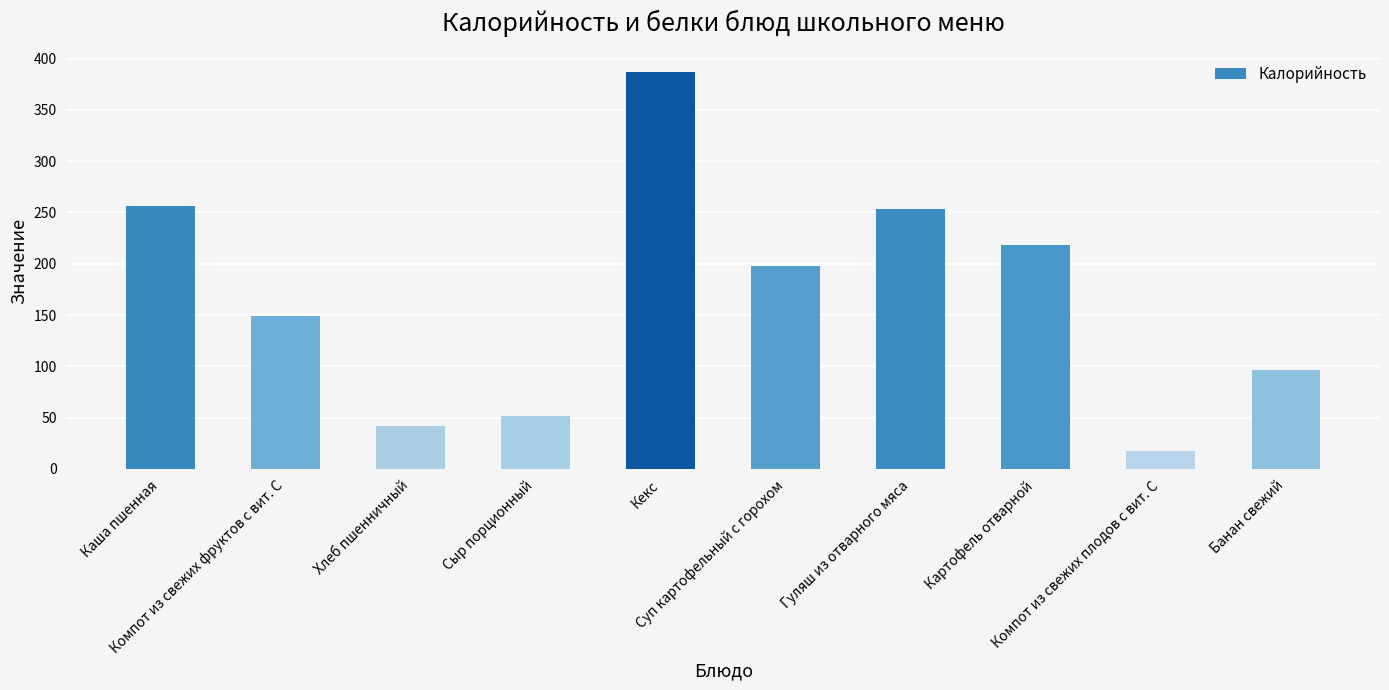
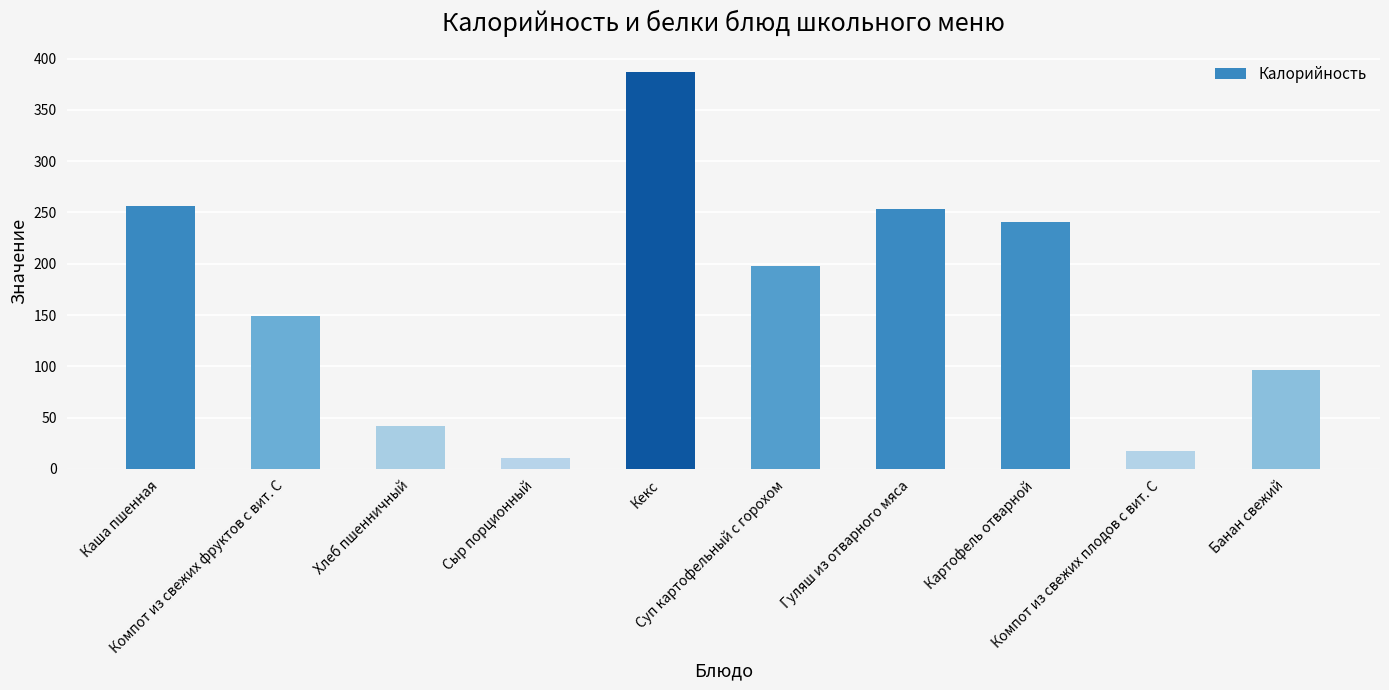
Сыр порционный: 52 -> 11
Картофель отварной: 218 -> 241
